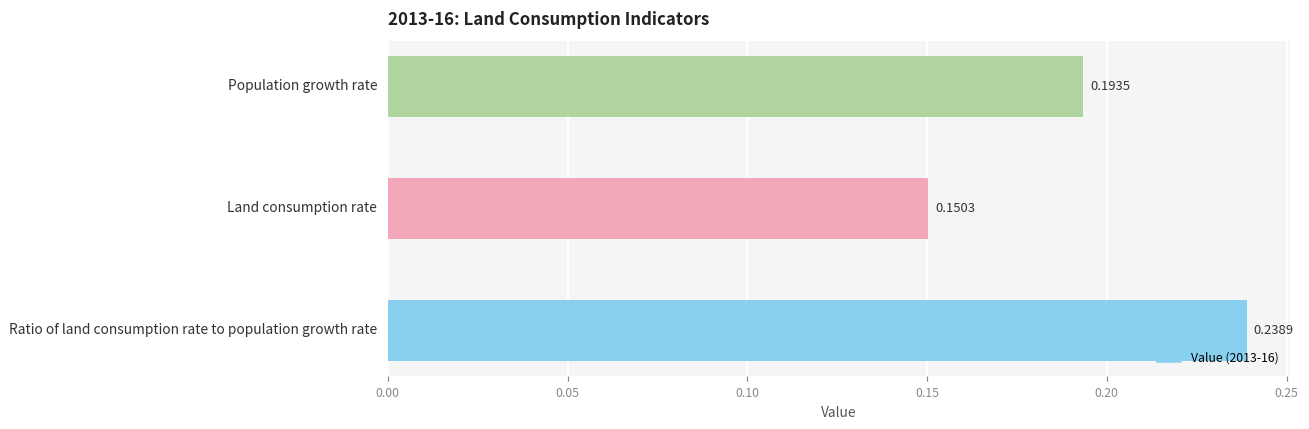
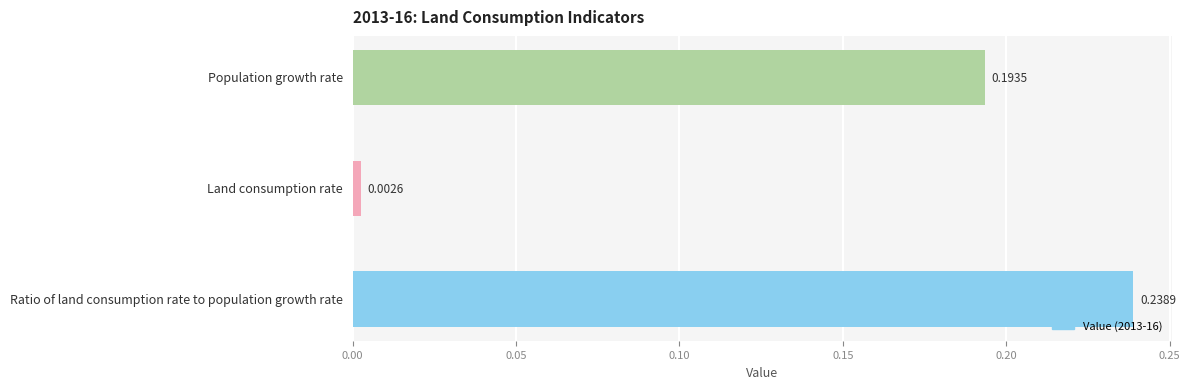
Land consumption rate: 0.1503 -> 0.0026
